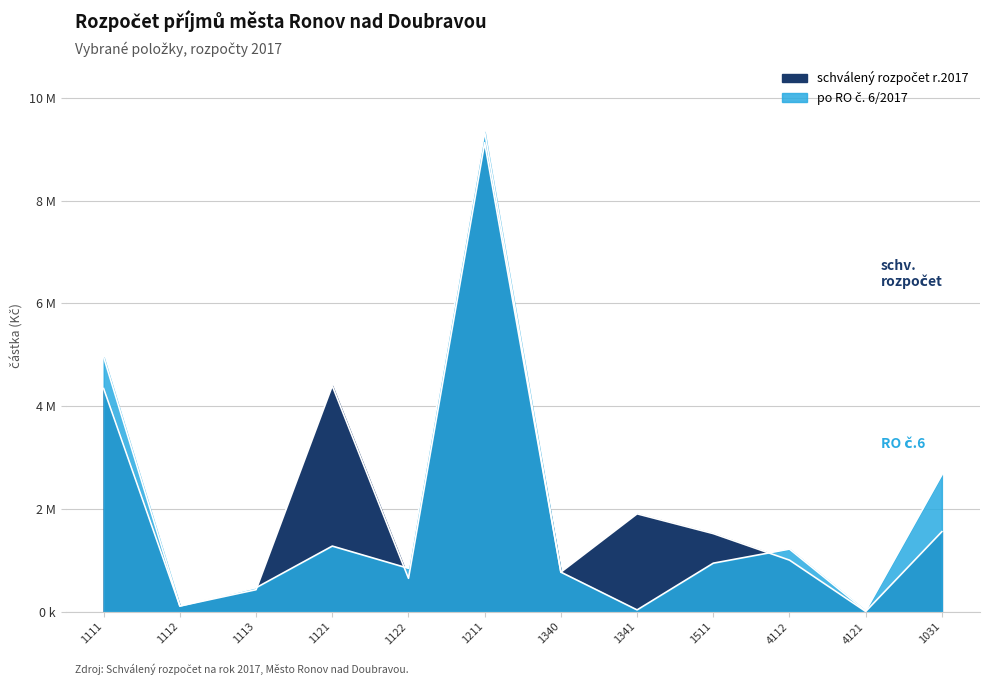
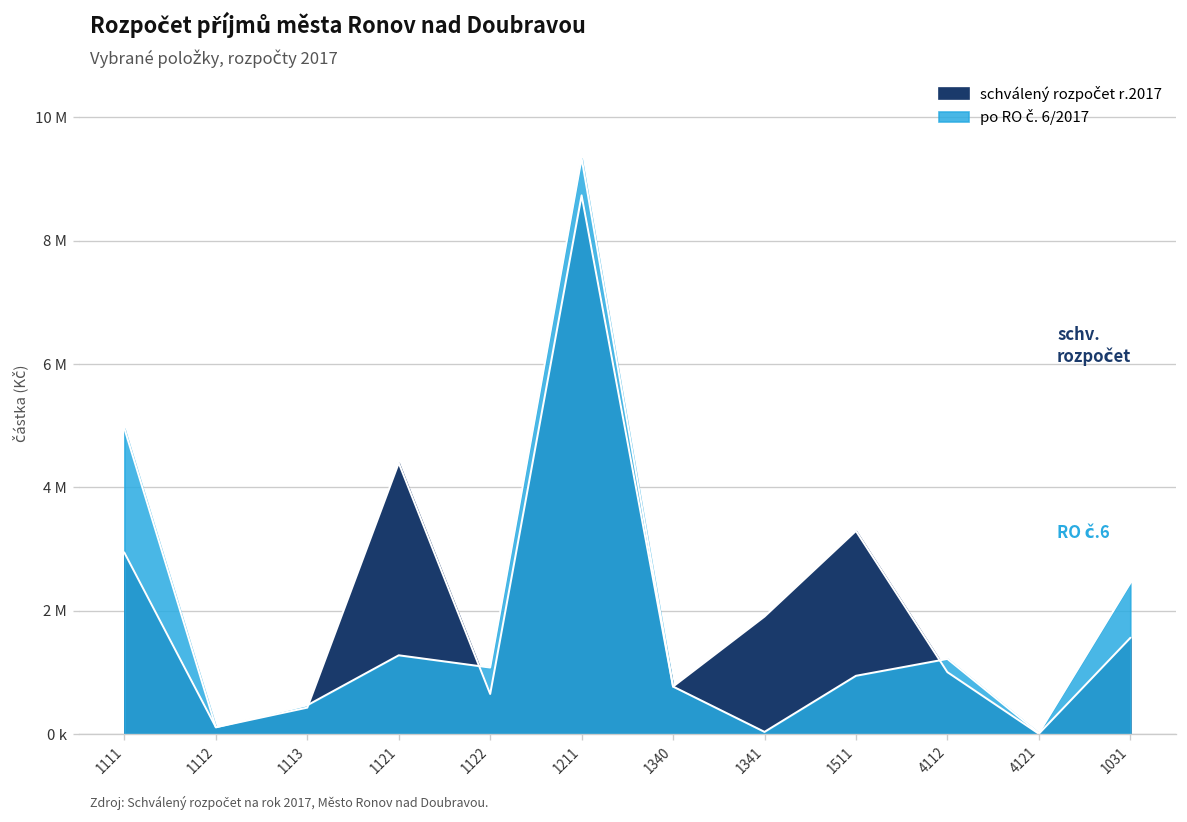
schválený rozpočet r.2017, 1111: 4300000 -> 2900000
po RO č. 6/2017, 1122: 800000 -> 1100000
schválený rozpočet r.2017, 1211: 9100000 -> 8700000
schválený rozpočet r.2017, 1511: 1500000 -> 3300000
po RO č. 6/2017, 1031: 2700000 -> 2400000
